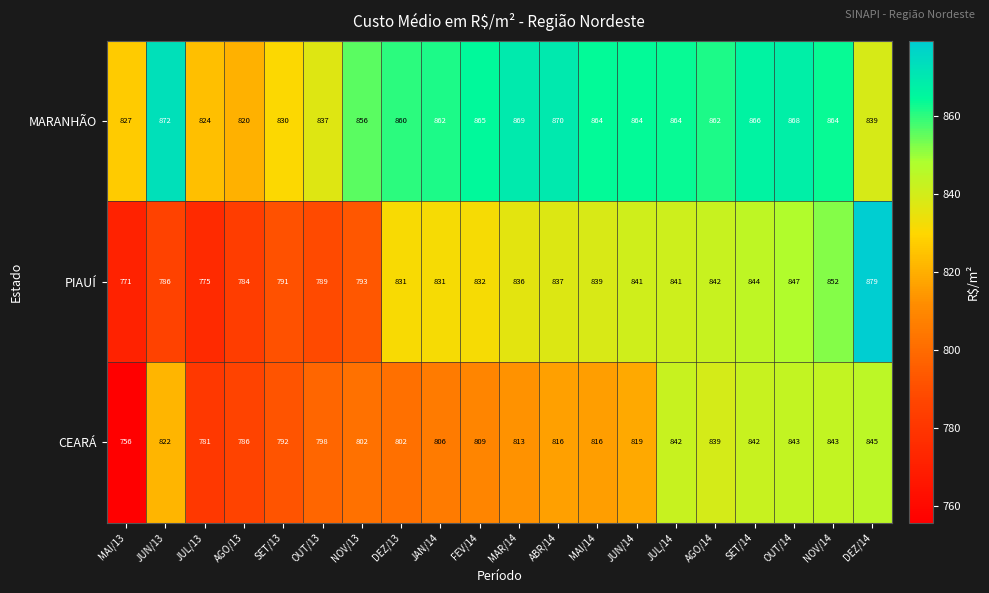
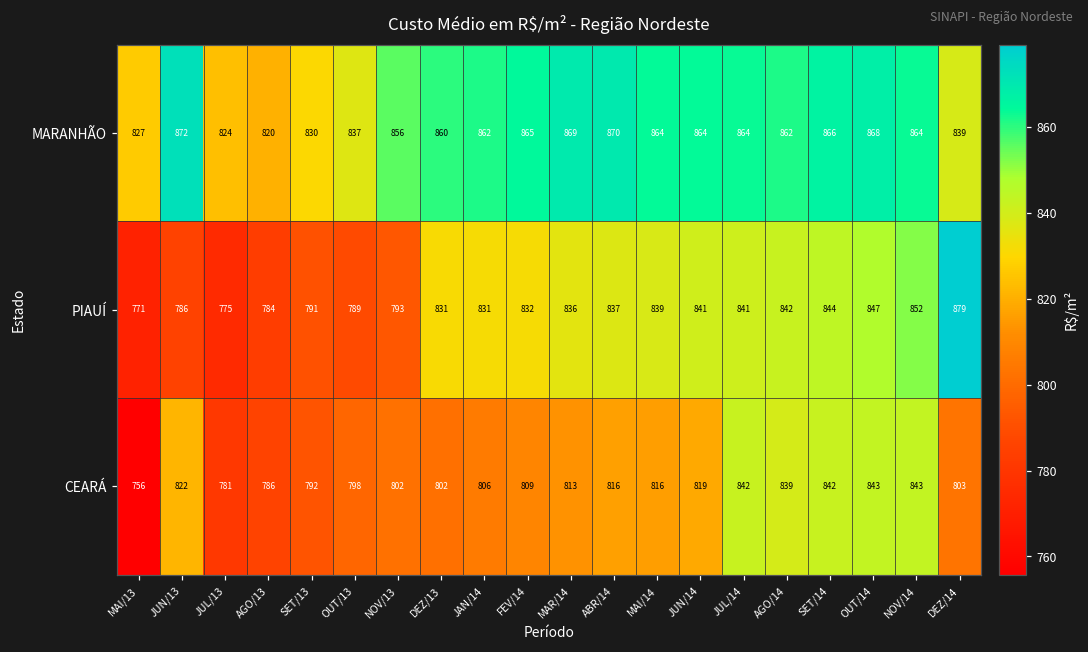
CEARÁ, DEZ/14: 845 -> 803
